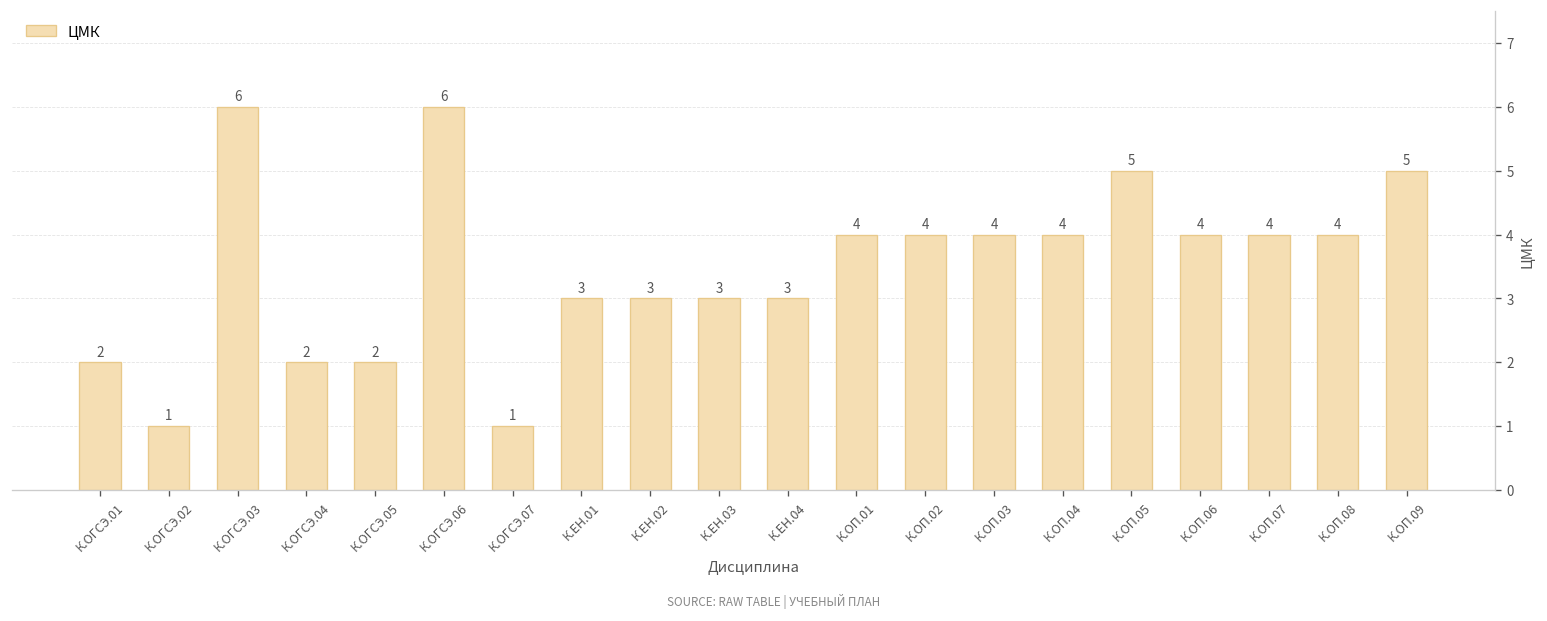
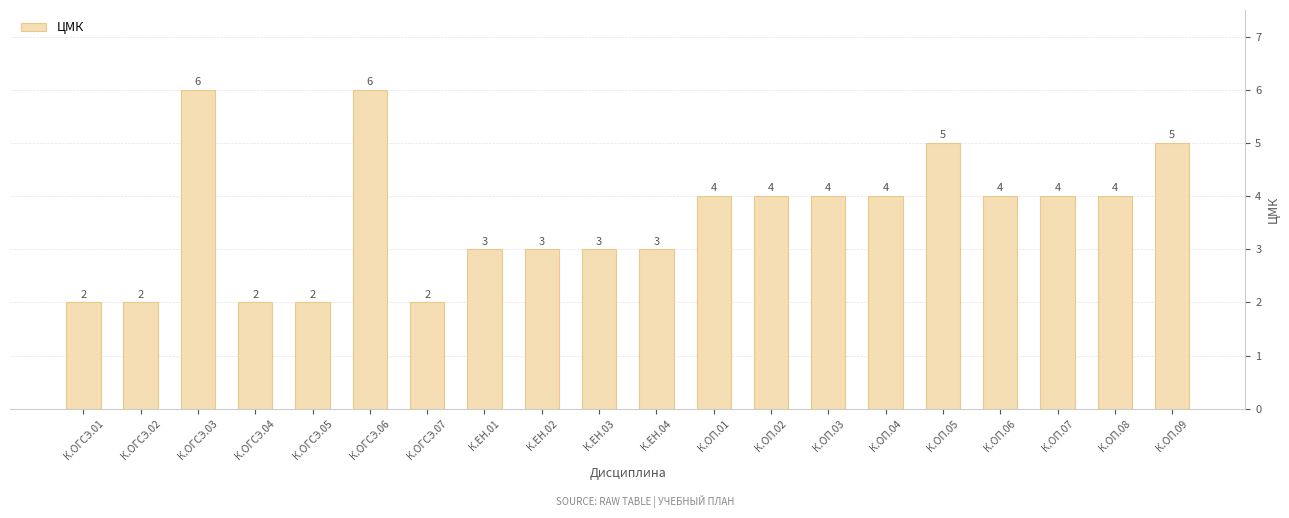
К.ОГСЭ.02: 1 -> 2
К.ОГСЭ.07: 1 -> 2
